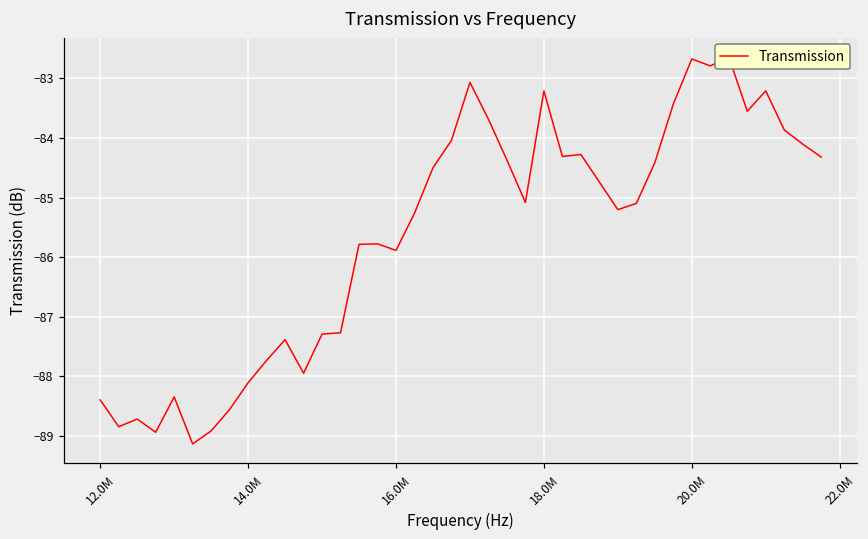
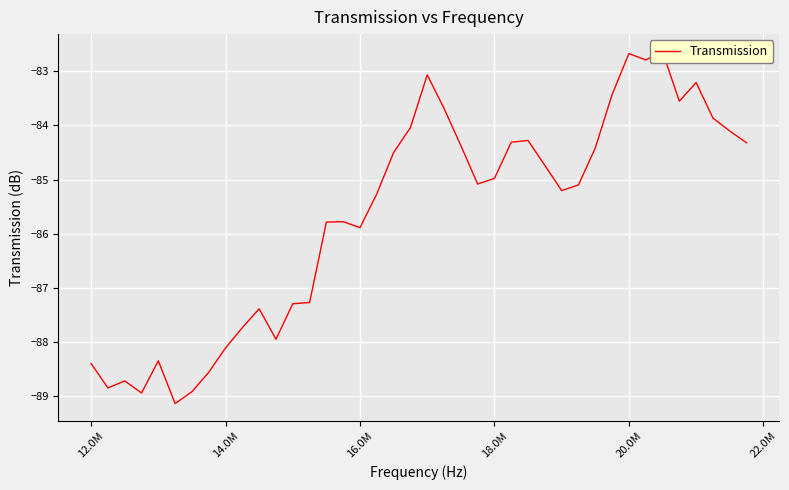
18.0M: -83.2 -> -85.0
